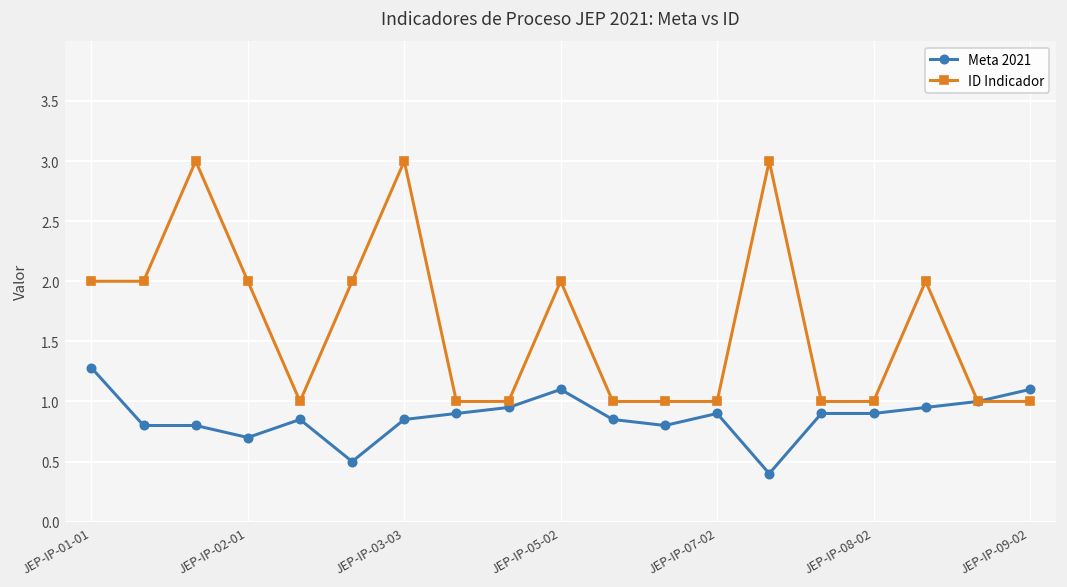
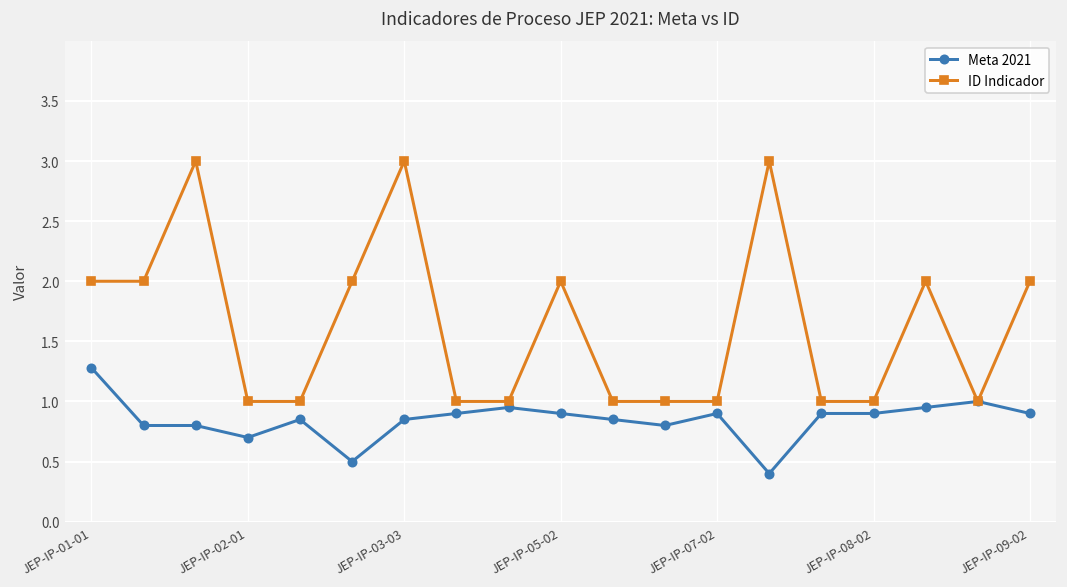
ID Indicador, JEP-IP-02-01: 2 -> 1
Meta 2021, JEP-IP-05-02: 1.1 -> 0.9
Meta 2021, JEP-IP-09-02: 1.1 -> 0.9
ID Indicador, JEP-IP-09-02: 1 -> 2
